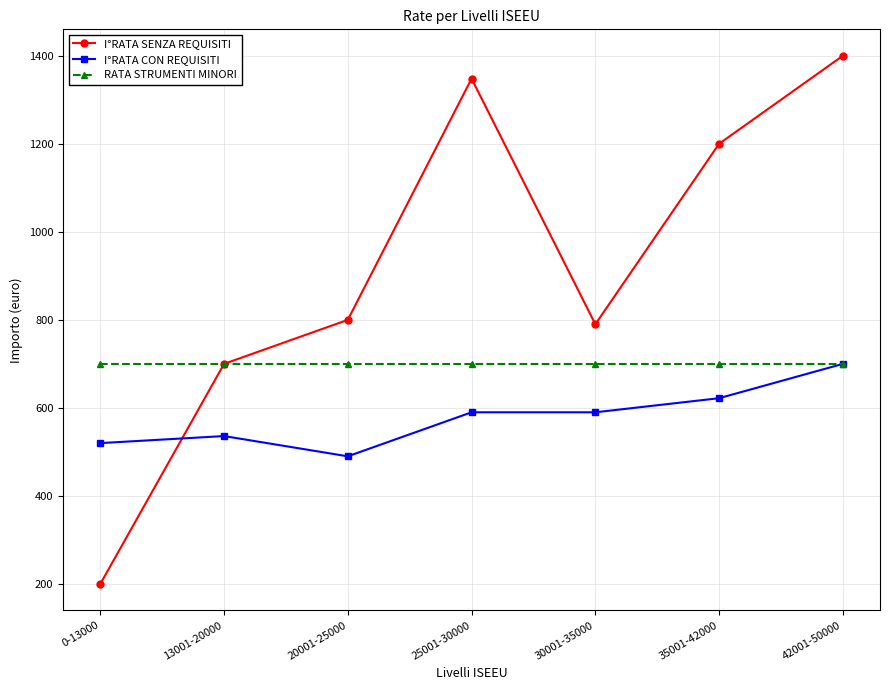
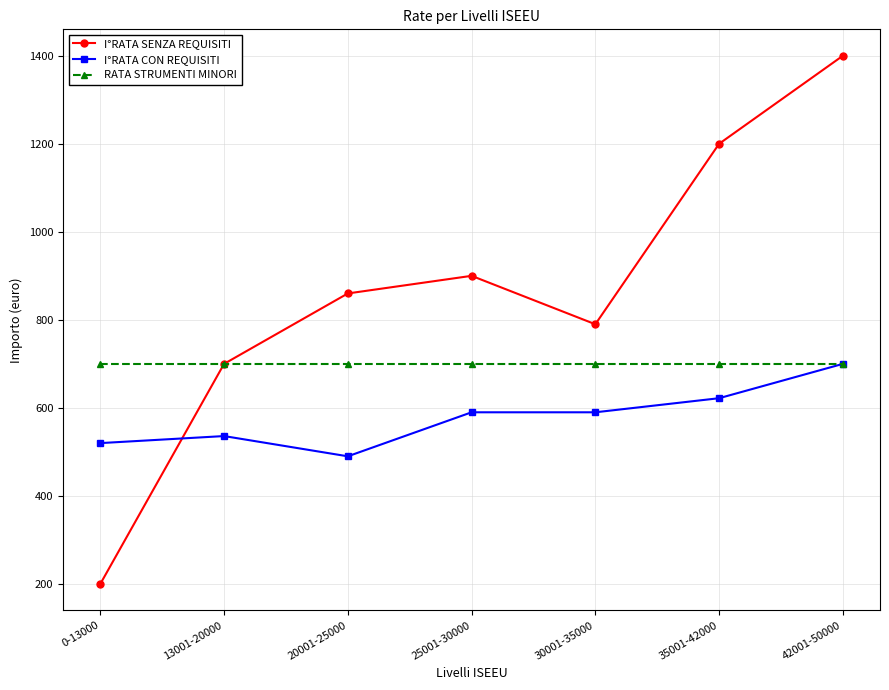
I°RATA SENZA REQUISITI, 20001-25000: 800 -> 860
I°RATA SENZA REQUISITI, 25001-30000: 1350 -> 900
